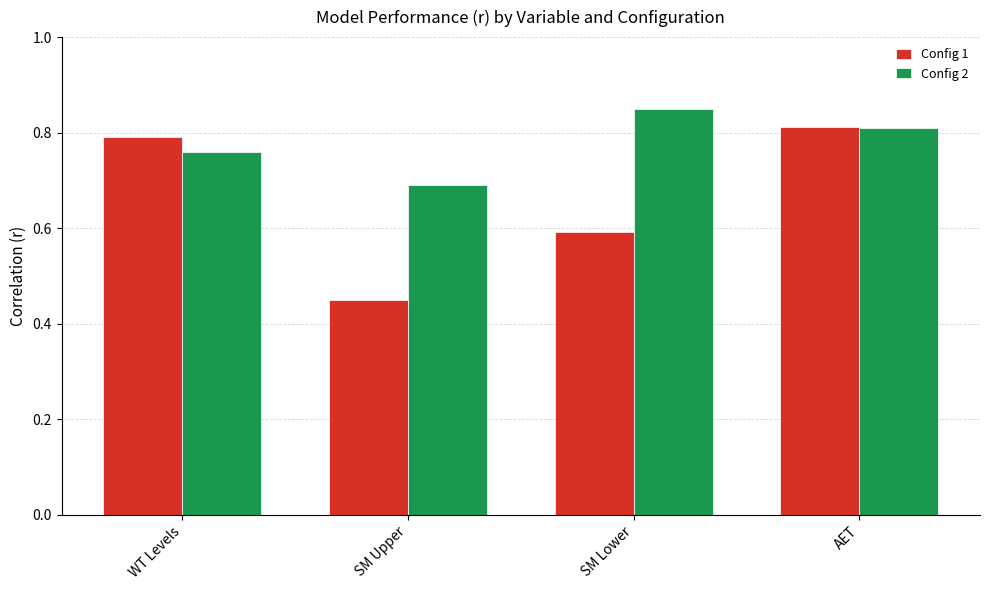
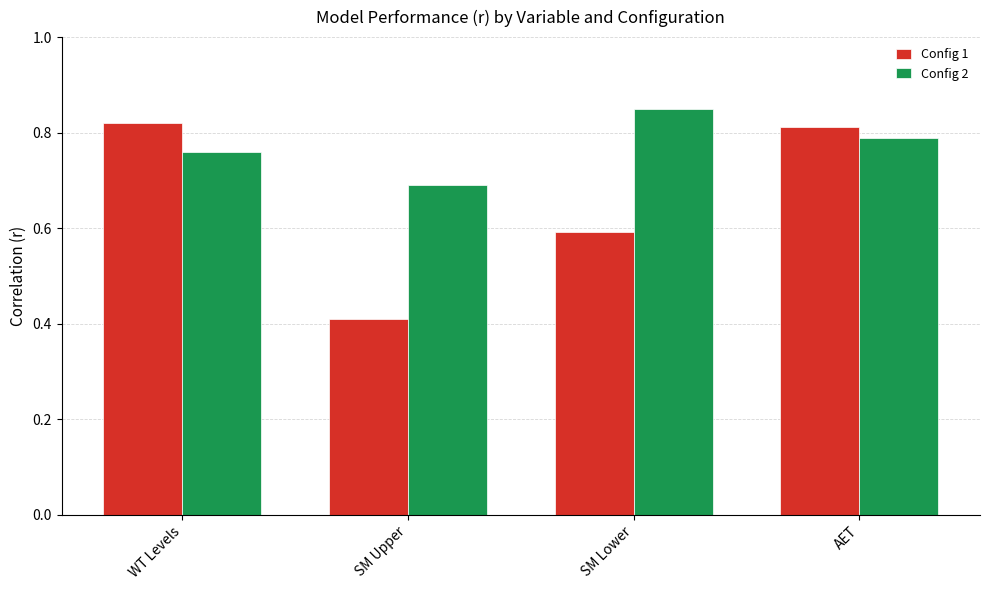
Config 1, WT Levels: 0.79 -> 0.82
Config 1, SM Upper: 0.45 -> 0.41
Config 2, AET: 0.81 -> 0.79
